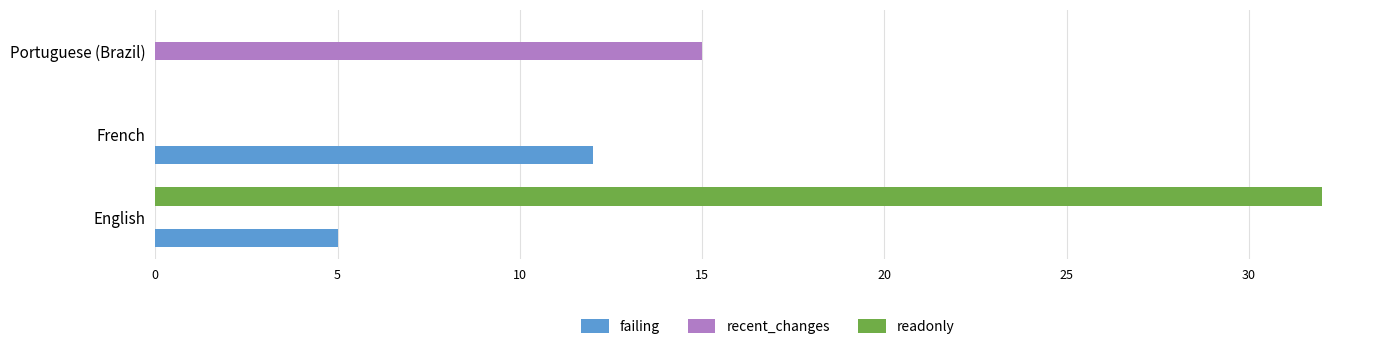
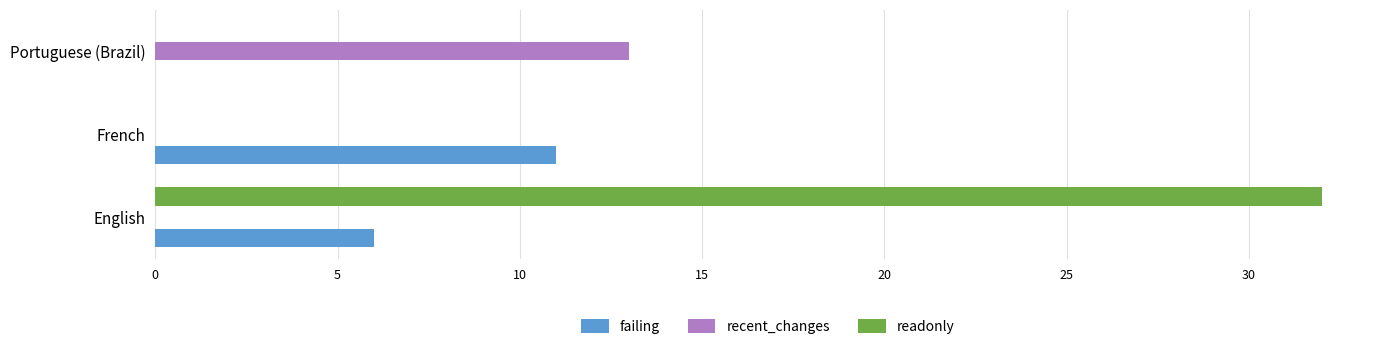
recent_changes, Portuguese (Brazil): 15 -> 13
failing, French: 12 -> 11
failing, English: 5 -> 6
